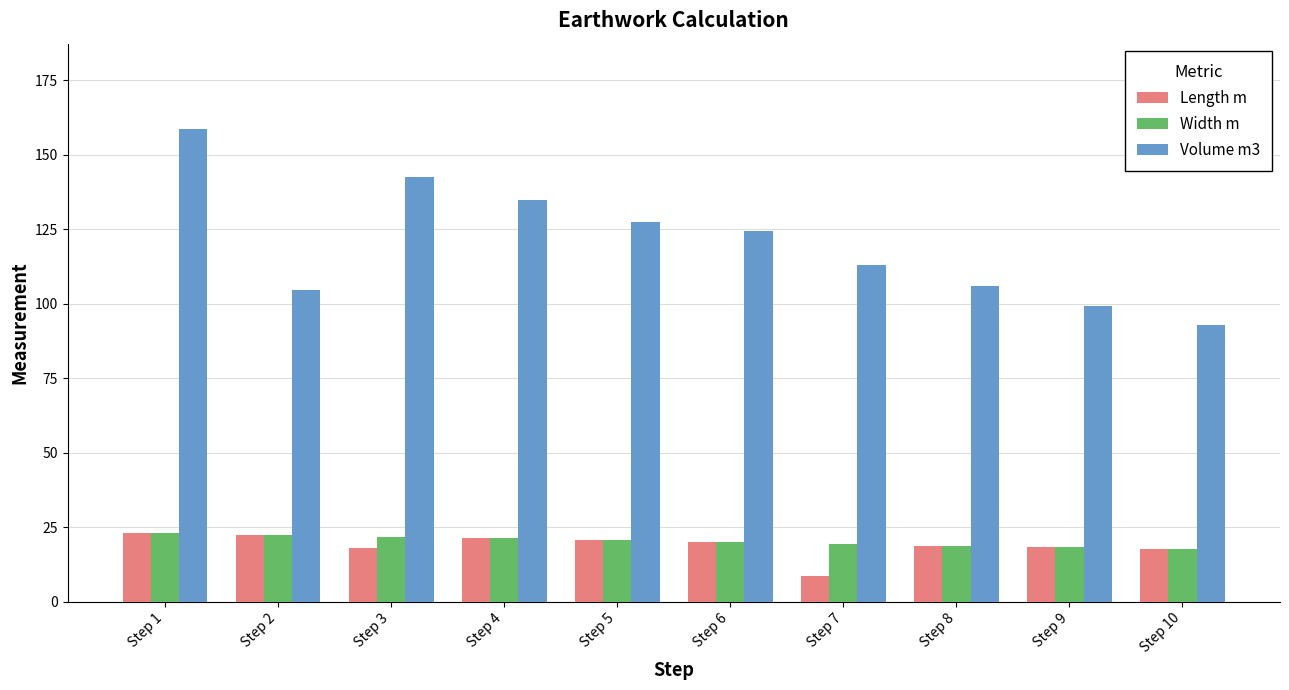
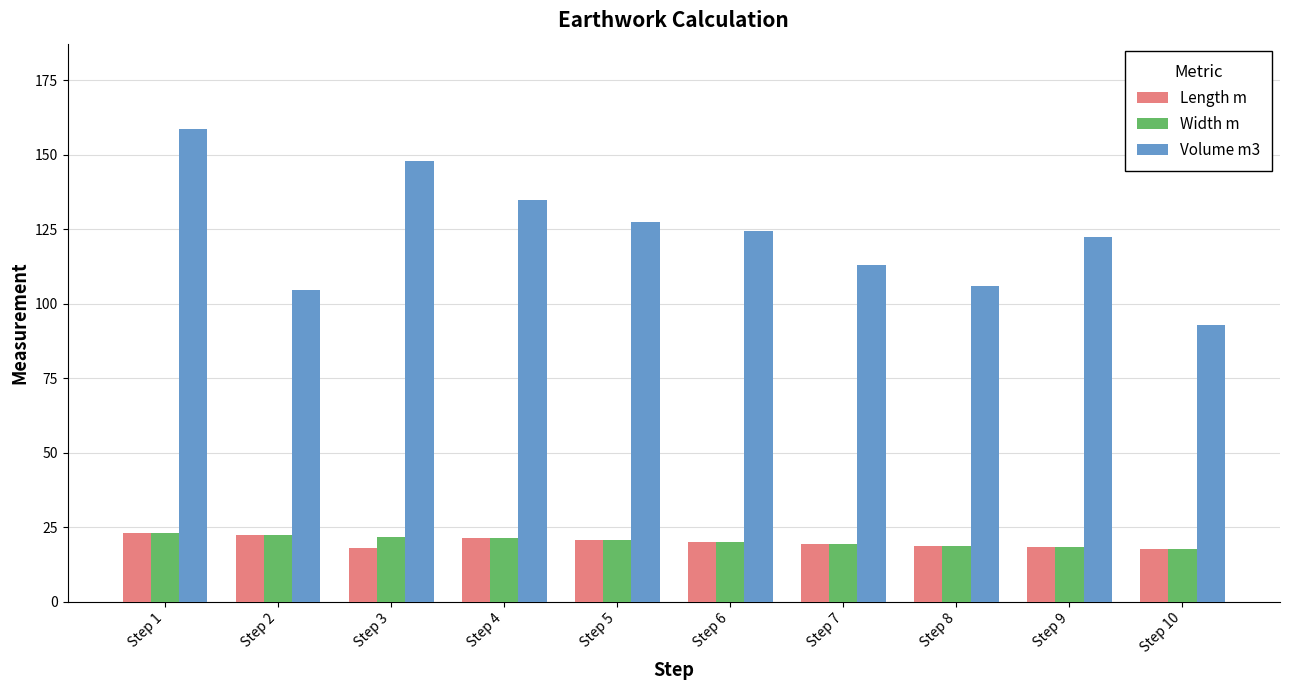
Volume m3, Step 3: 143 -> 148
Length m, Step 7: 9 -> 19
Volume m3, Step 9: 99 -> 122
